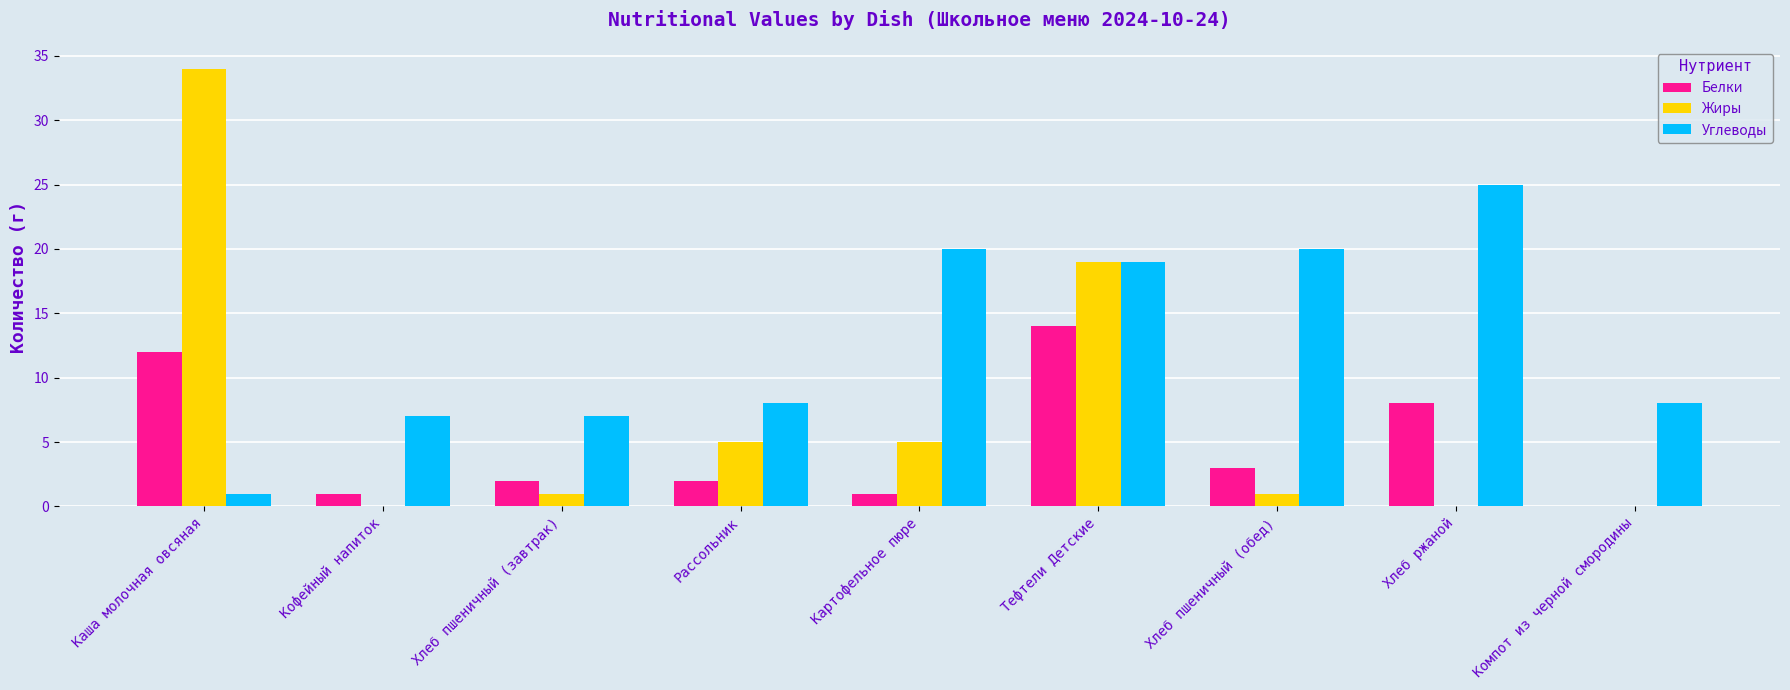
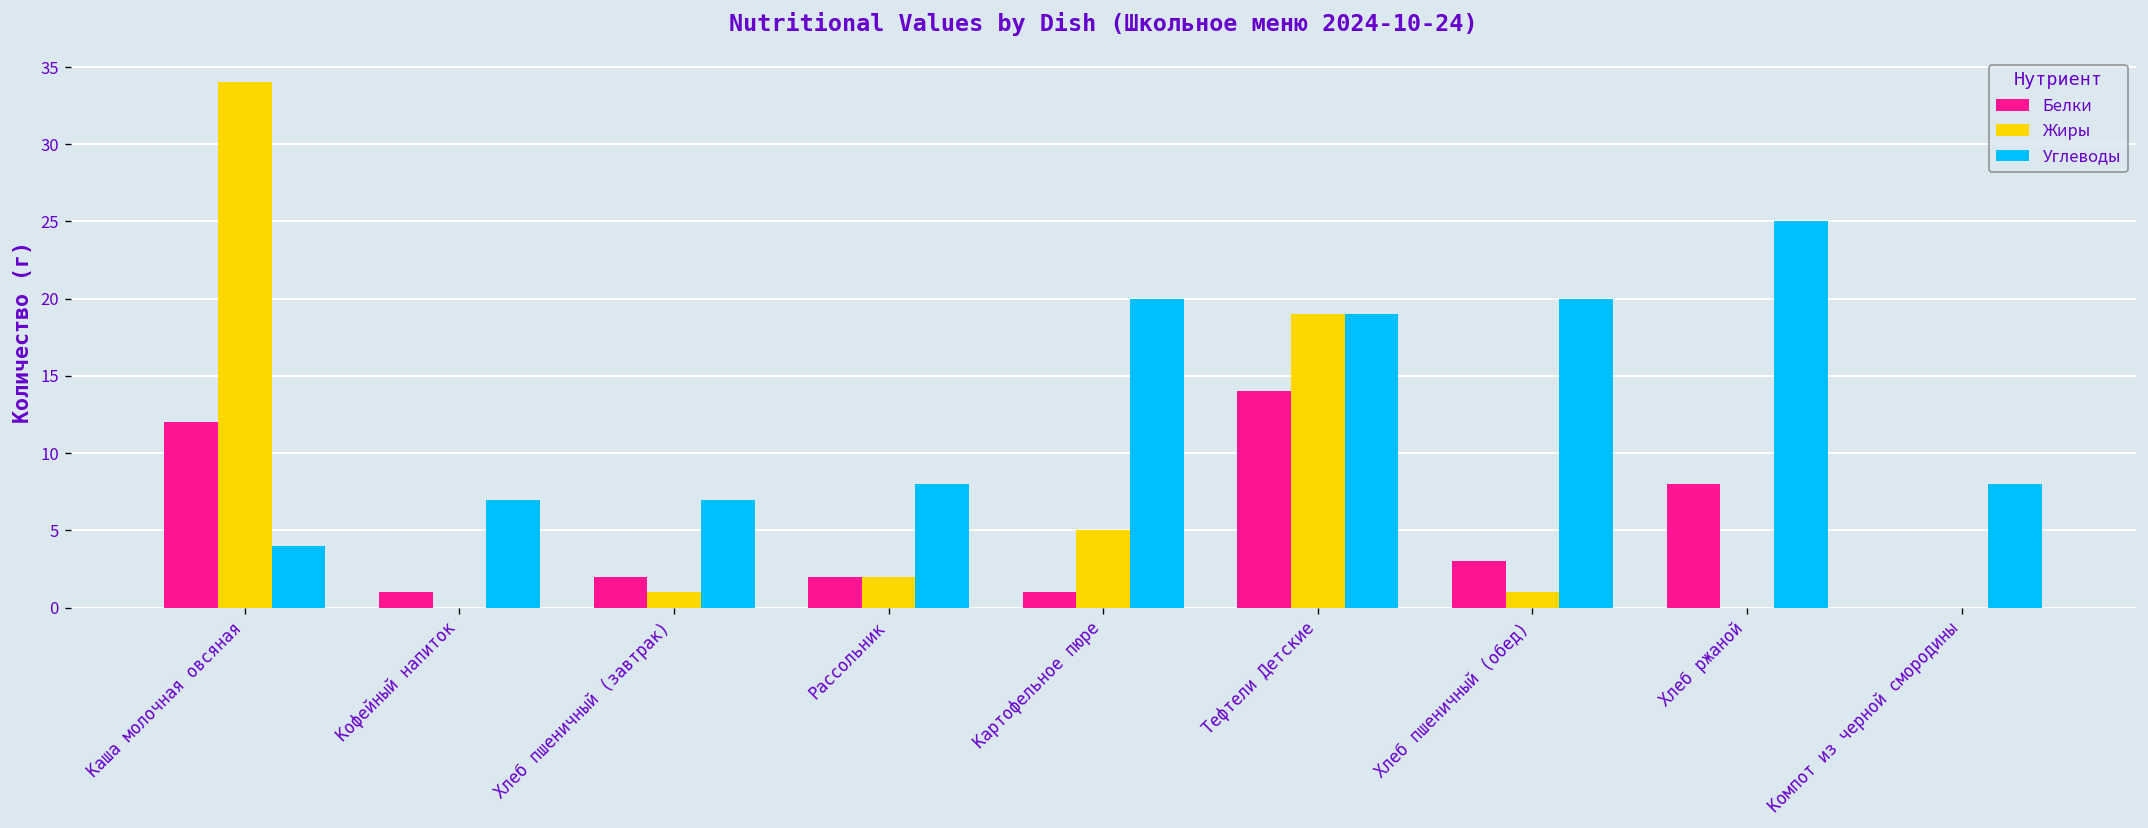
Углеводы, Каша молочная овсяная: 1 -> 4
Жиры, Рассольник: 5 -> 2
